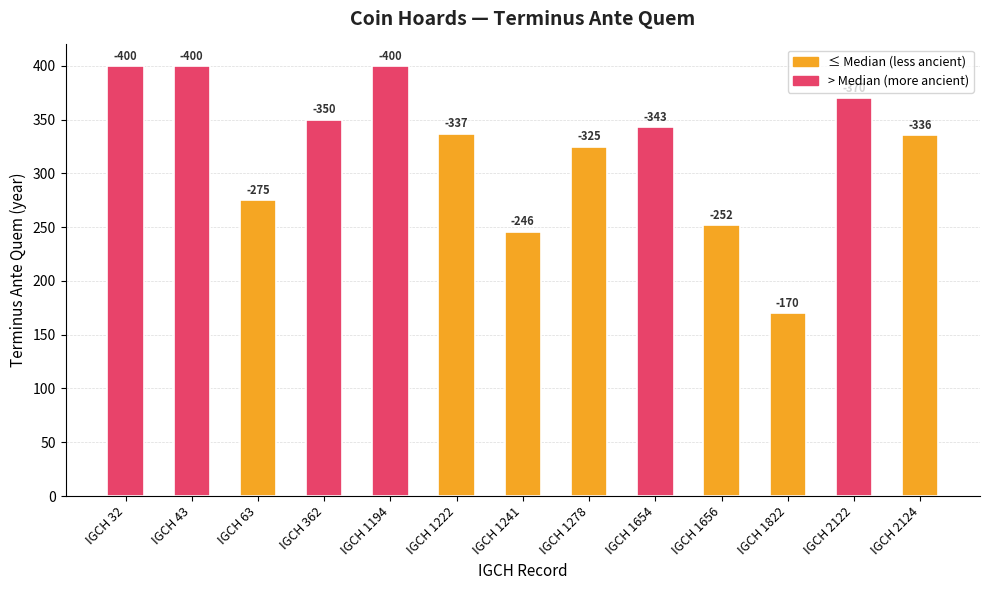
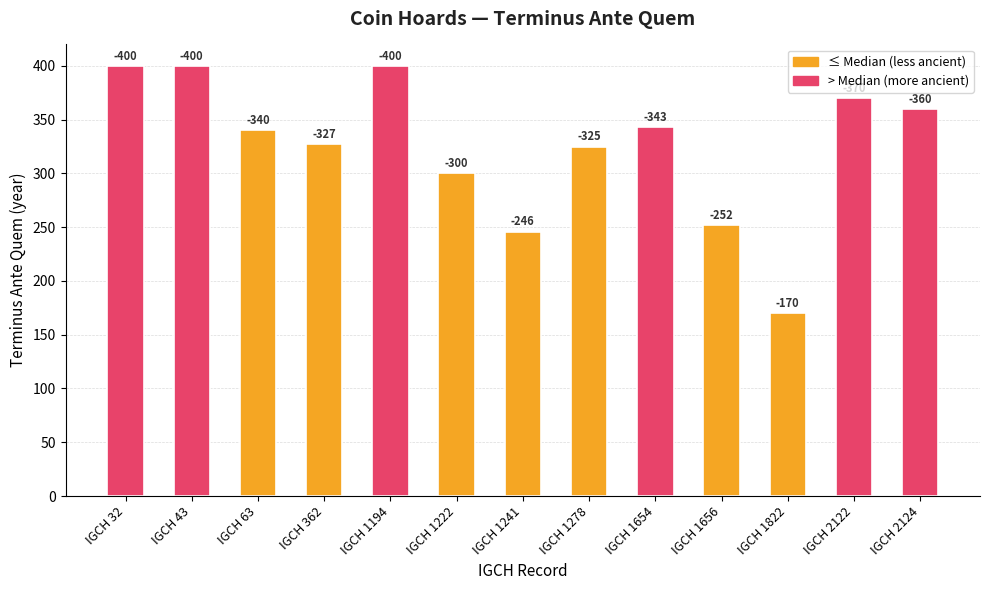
IGCH 63: -275 -> -340
IGCH 362: -350 -> -327
IGCH 1222: -337 -> -300
IGCH 2124: -336 -> -360
